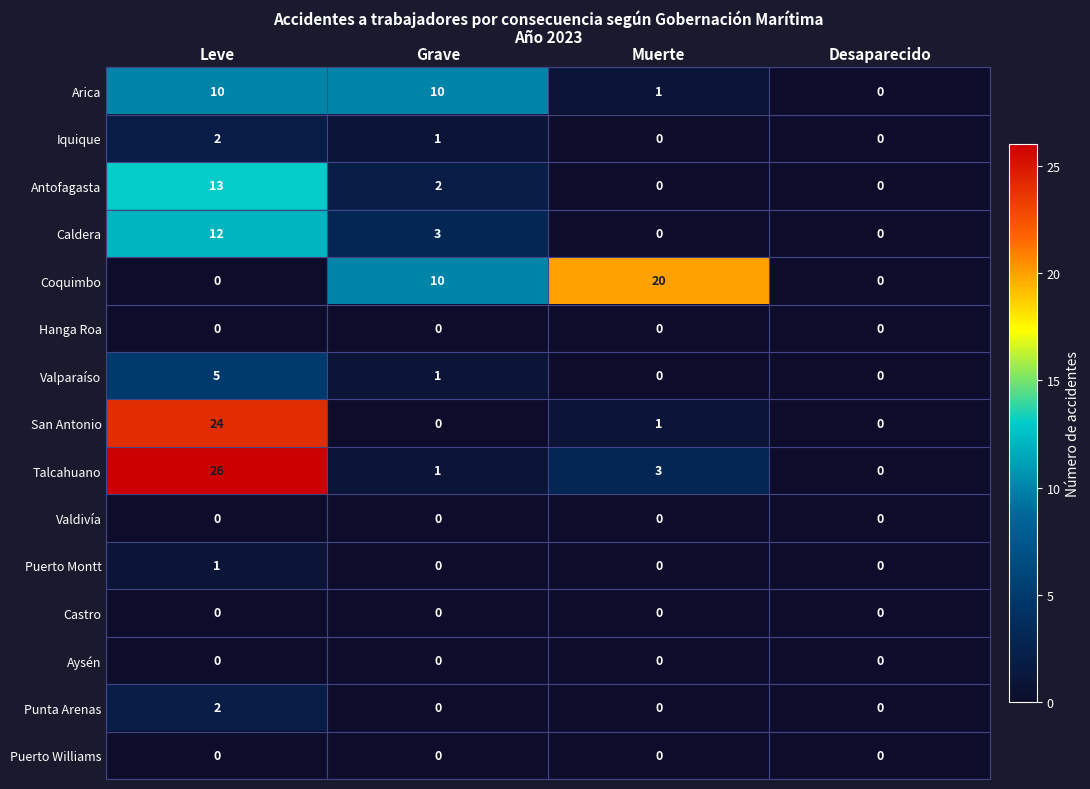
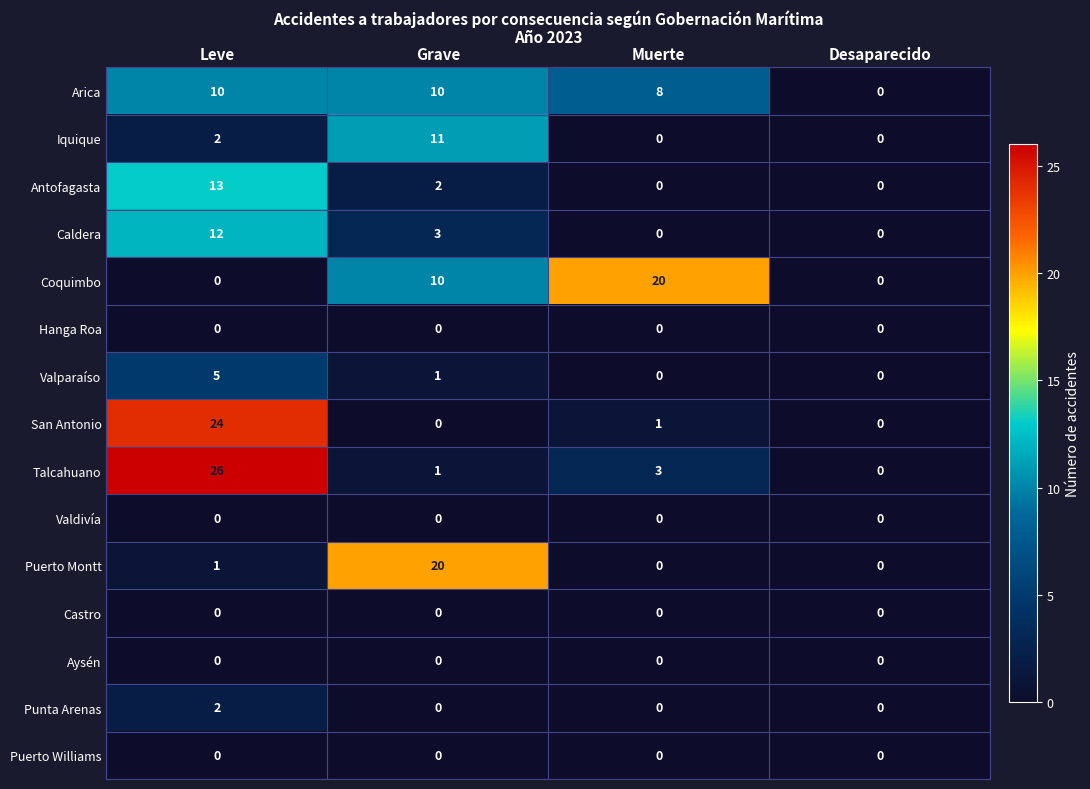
Arica, Muerte: 1 -> 8
Iquique, Grave: 1 -> 11
Puerto Montt, Grave: 0 -> 20
